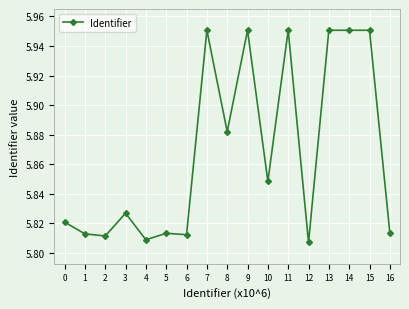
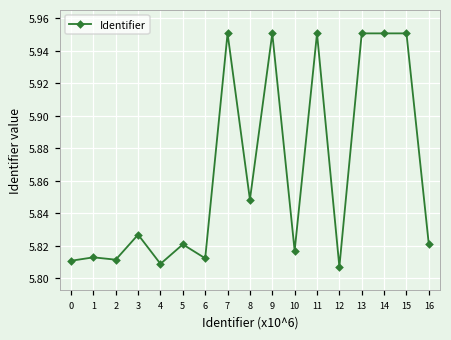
0: 5.821 -> 5.811
5: 5.813 -> 5.821
8: 5.882 -> 5.848
10: 5.848 -> 5.817
16: 5.814 -> 5.821
